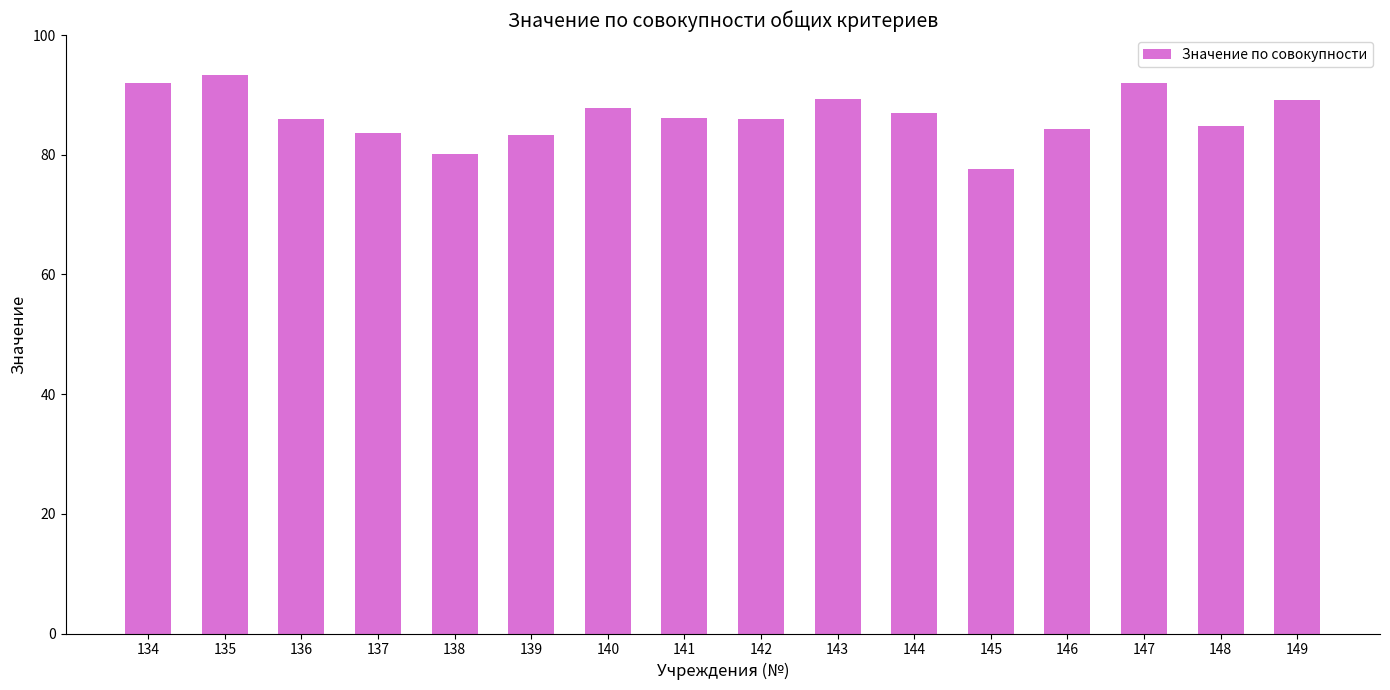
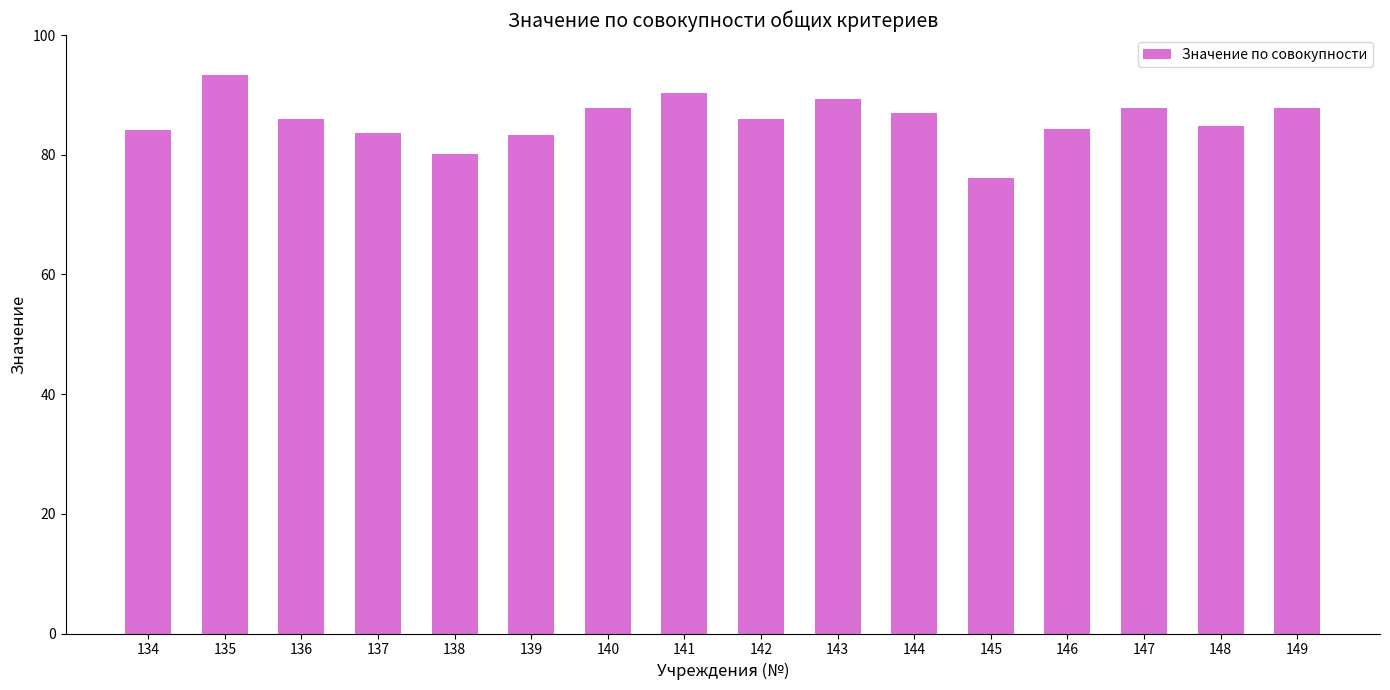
134: 92 -> 84
141: 86 -> 90
145: 78 -> 76
147: 92 -> 88
149: 89 -> 88
